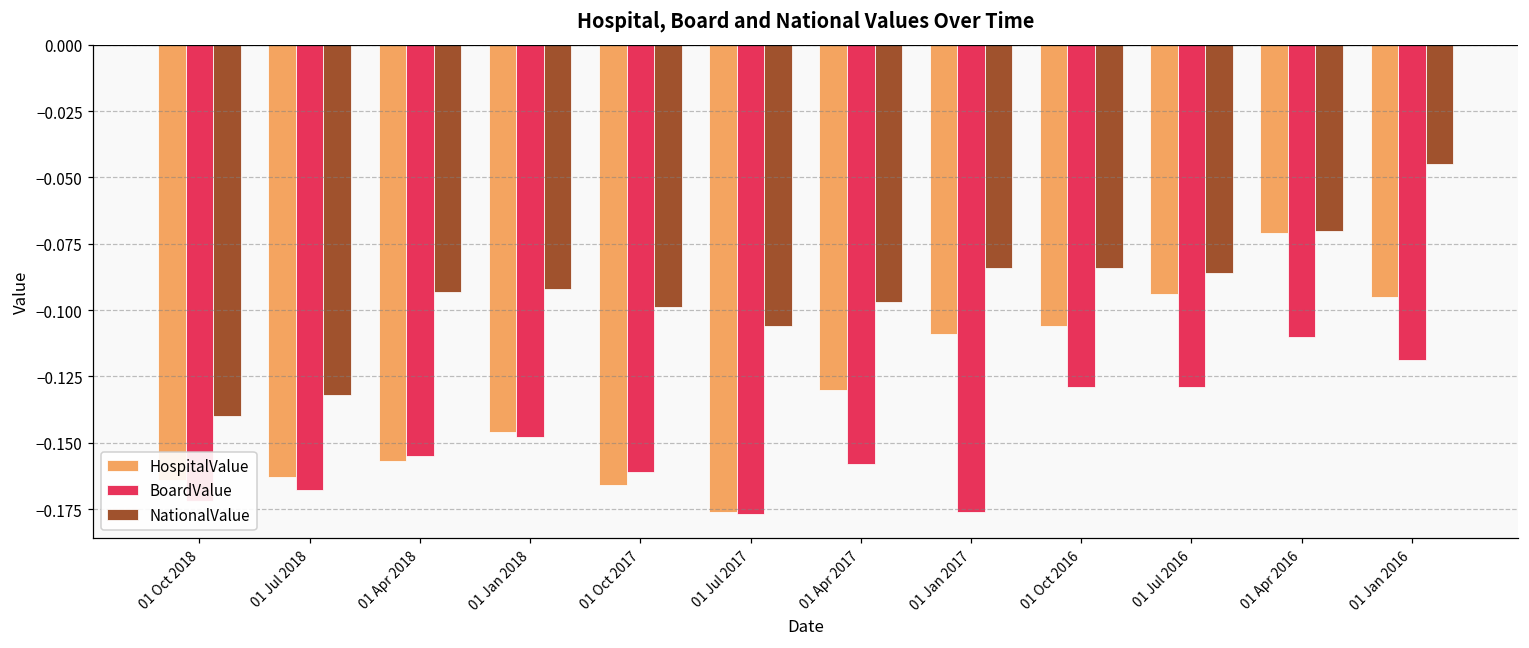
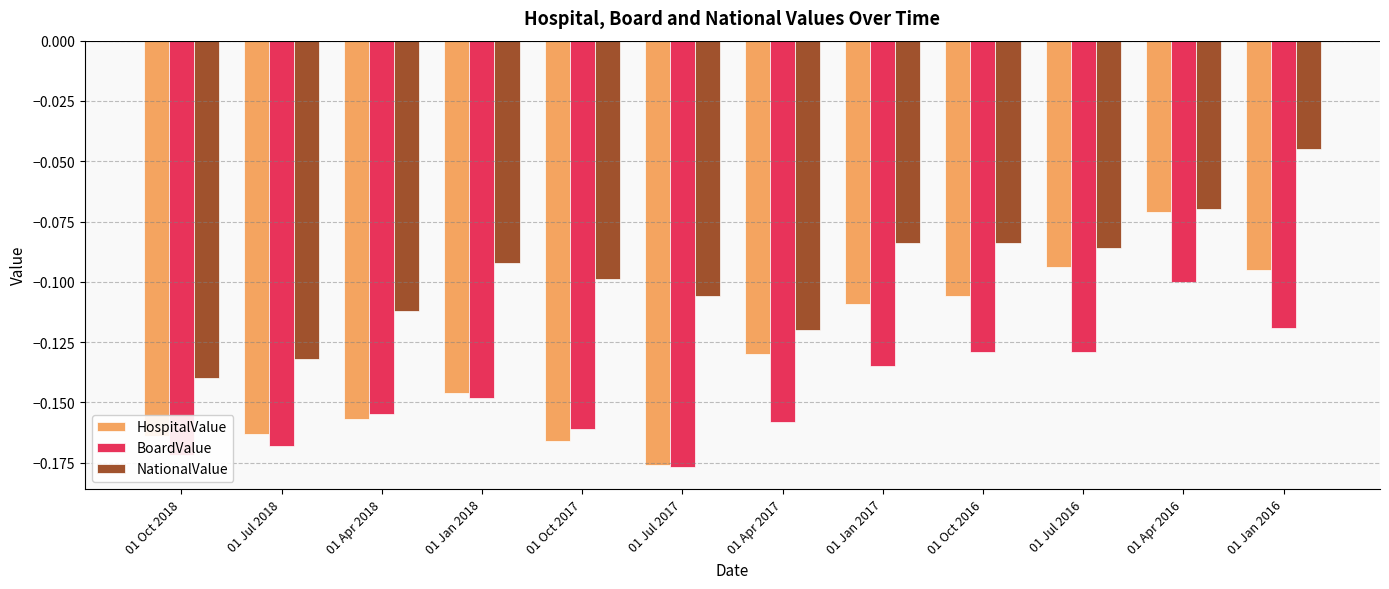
NationalValue, 01 Apr 2018: -0.093 -> -0.112
NationalValue, 01 Apr 2017: -0.097 -> -0.120
BoardValue, 01 Jan 2017: -0.176 -> -0.135
BoardValue, 01 Apr 2016: -0.11 -> -0.10
